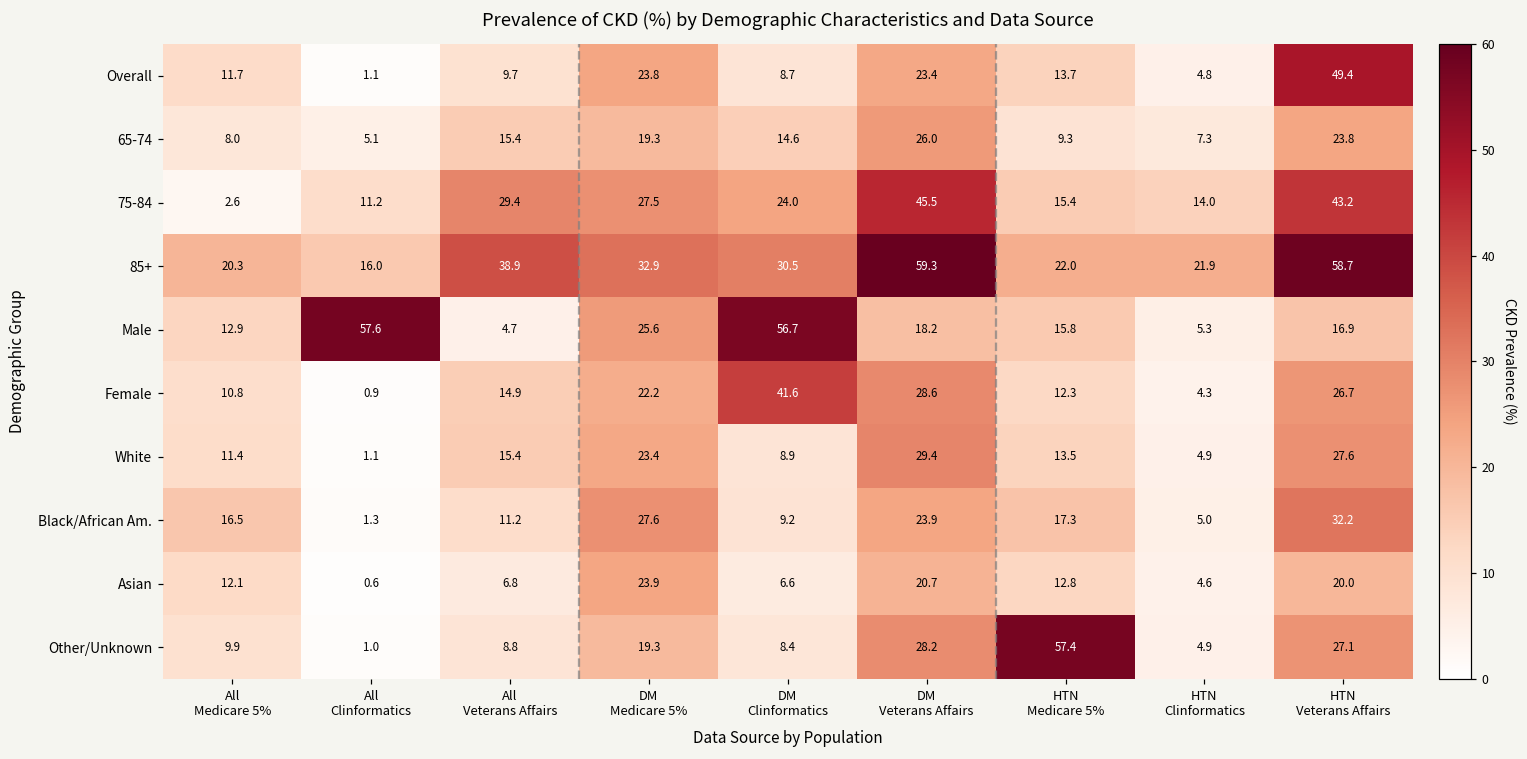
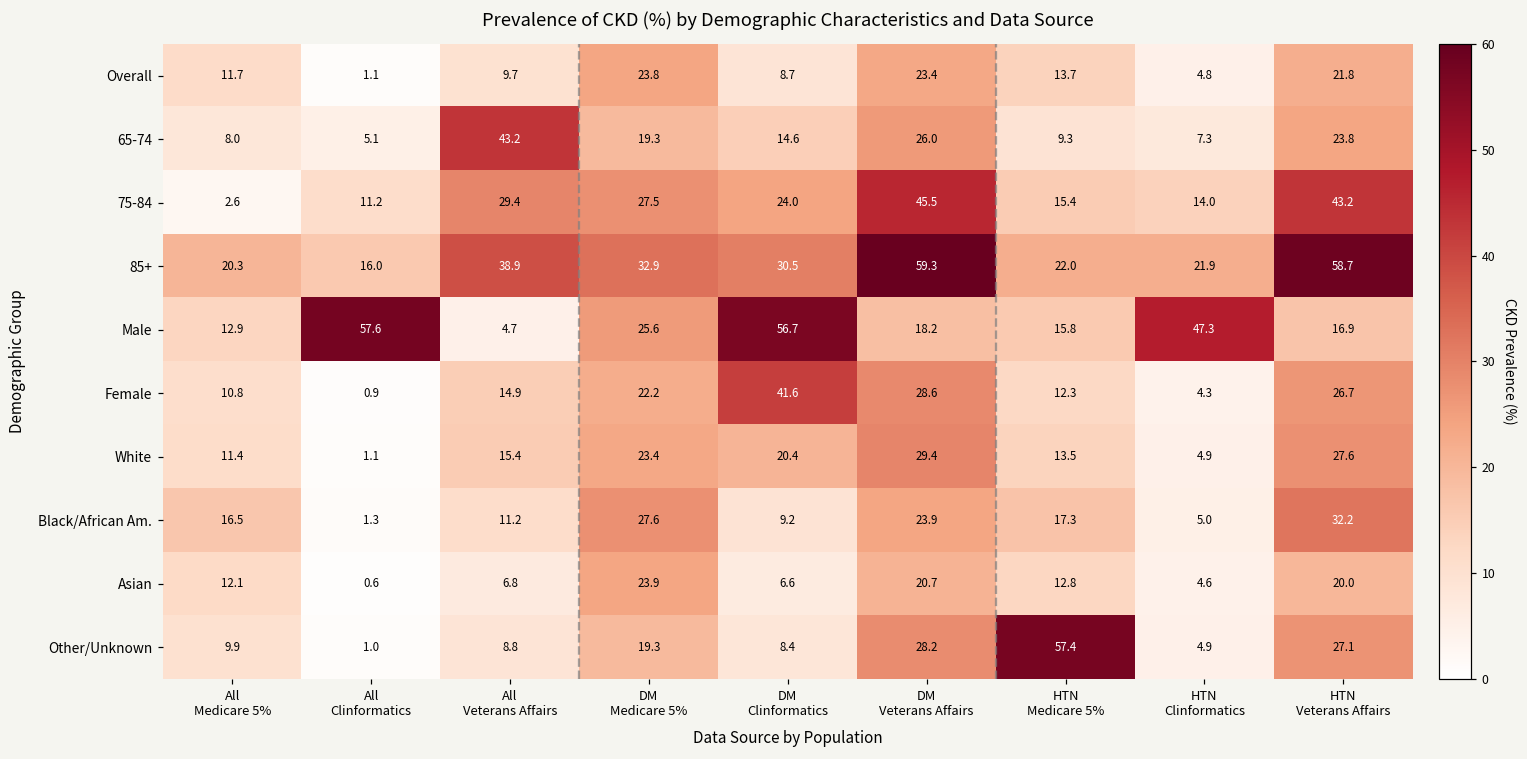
Overall, HTN Veterans Affairs: 49.4 -> 21.8
65-74, All Veterans Affairs: 15.4 -> 43.2
Male, HTN Clinformatics: 5.3 -> 47.3
White, DM Clinformatics: 8.9 -> 20.4
